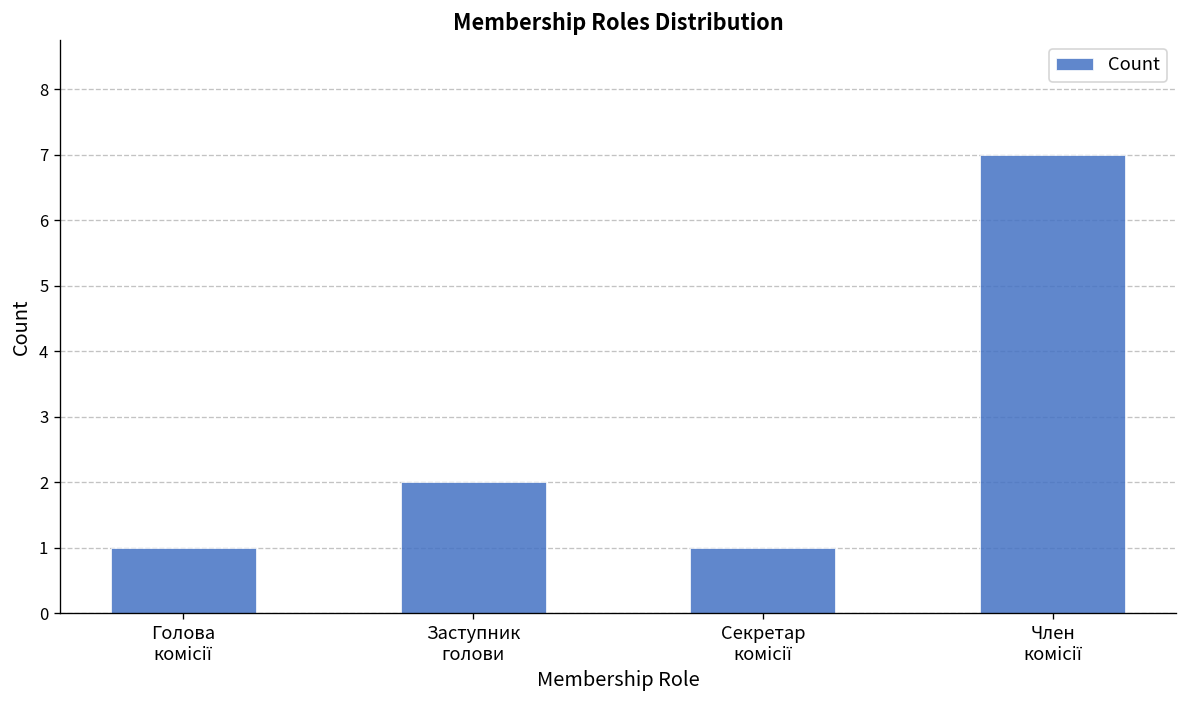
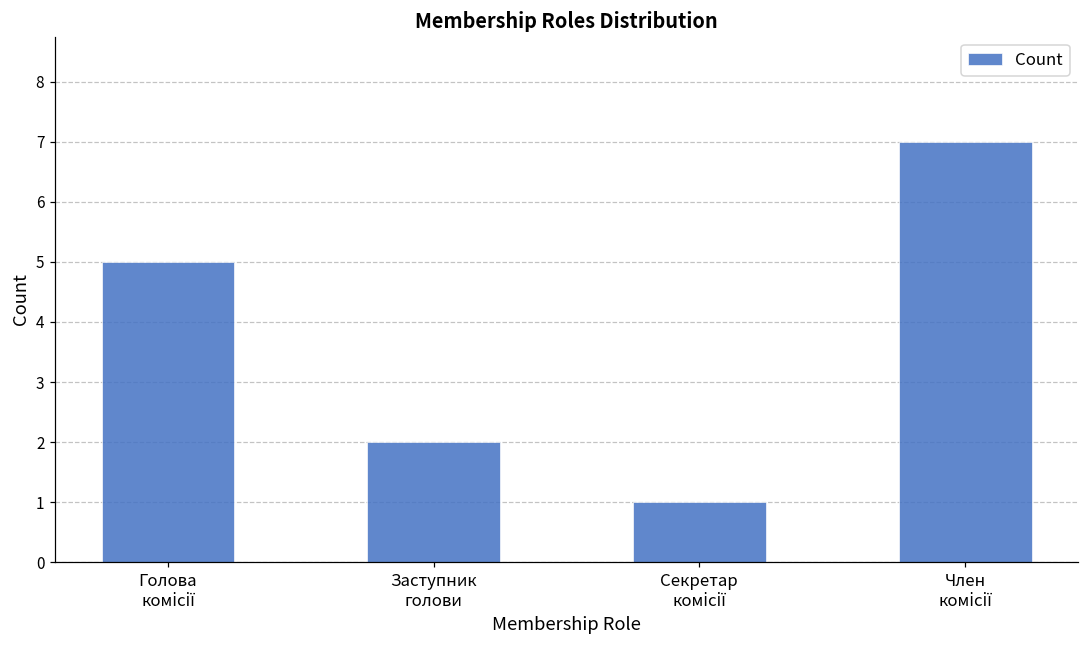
Голова комісії: 1 -> 5
